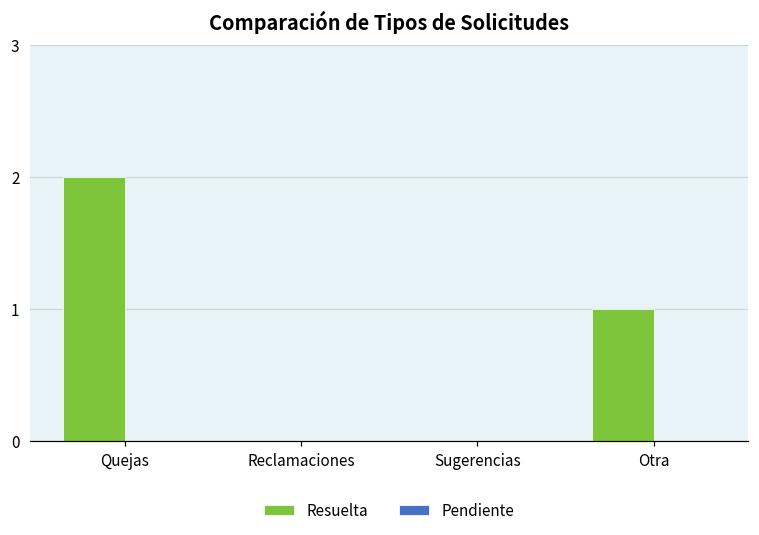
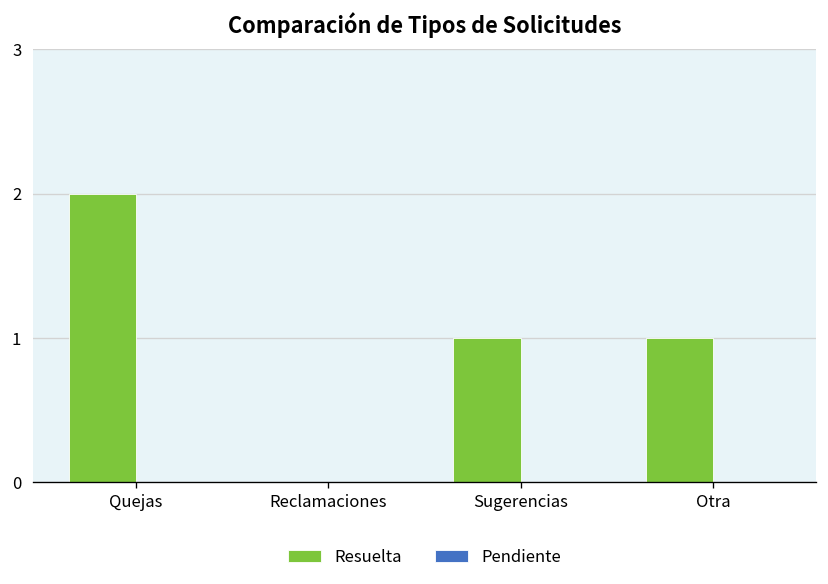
Resuelta, Sugerencias: 0 -> 1
